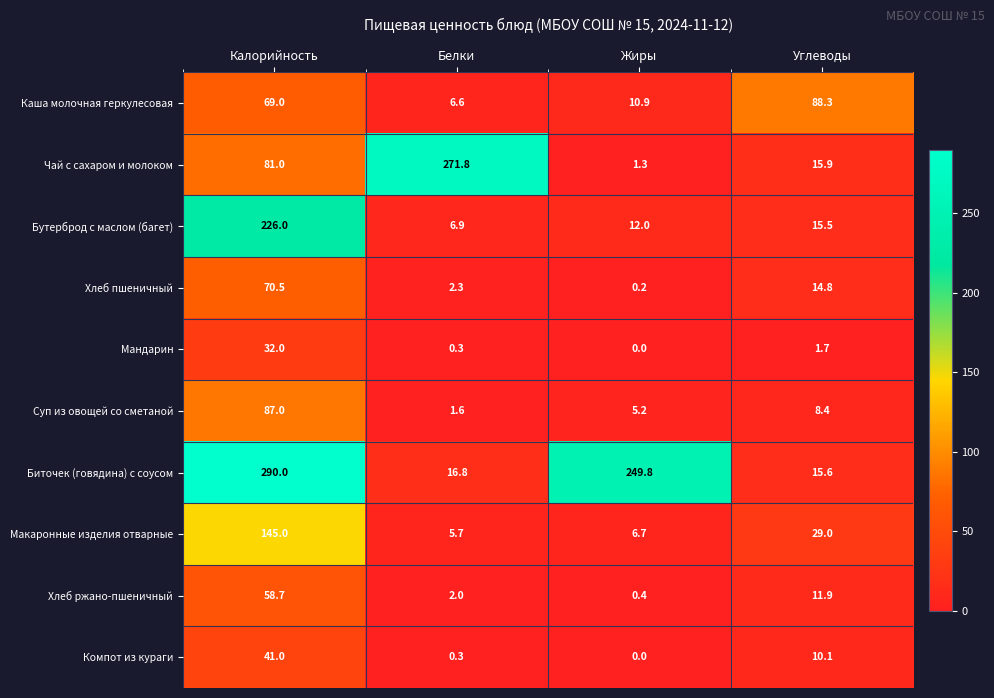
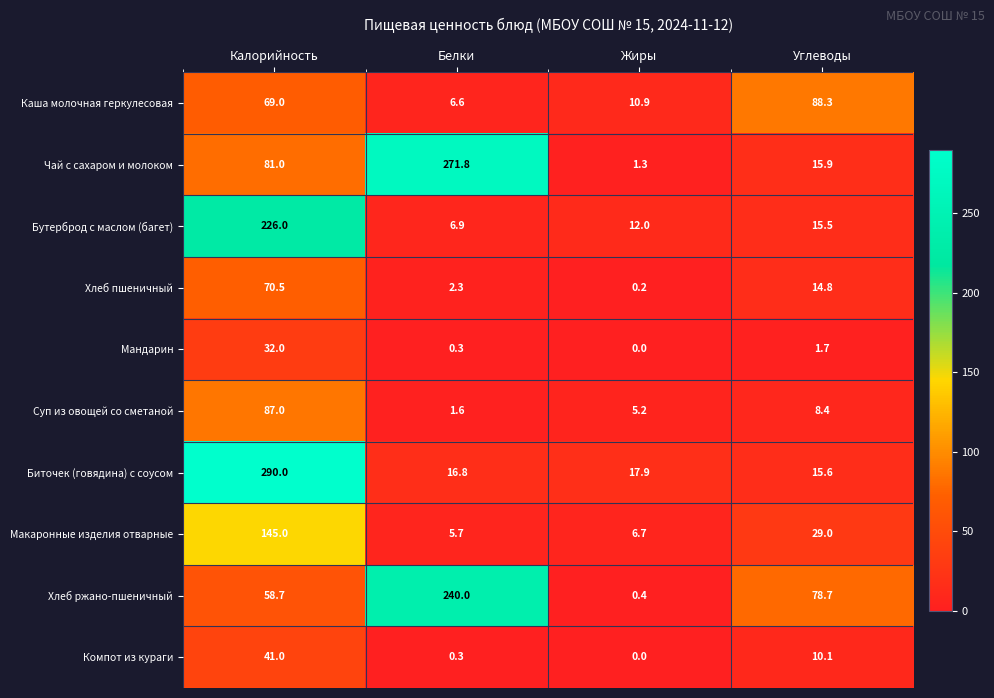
Биточек (говядина) с соусом, Жиры: 249.8 -> 17.9
Хлеб ржано-пшеничный, Белки: 2.0 -> 240.0
Хлеб ржано-пшеничный, Углеводы: 11.9 -> 78.7
